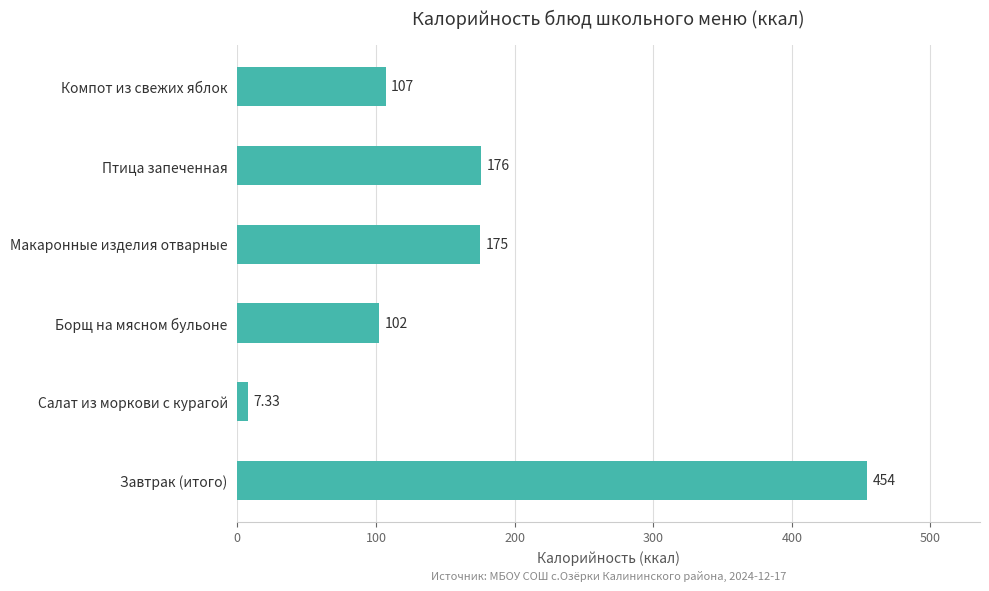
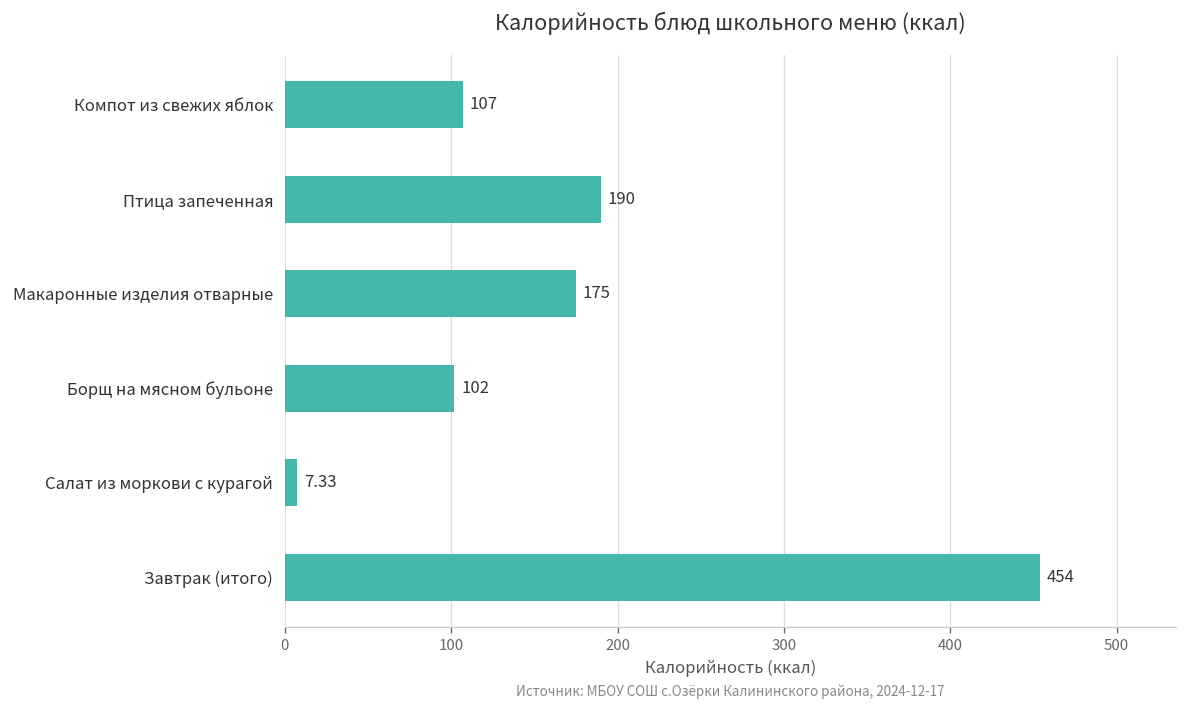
Птица запеченная: 176 -> 190
